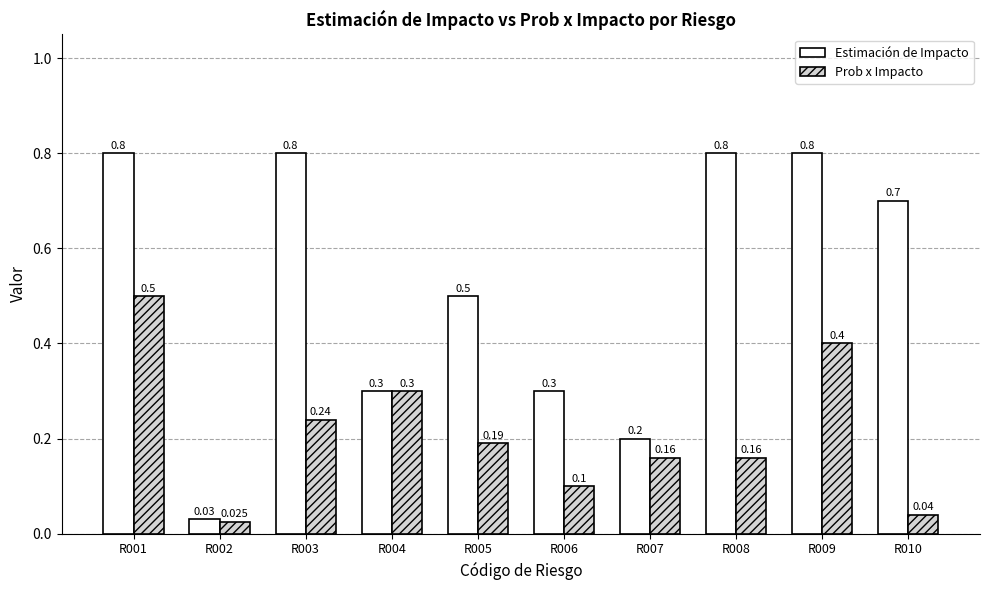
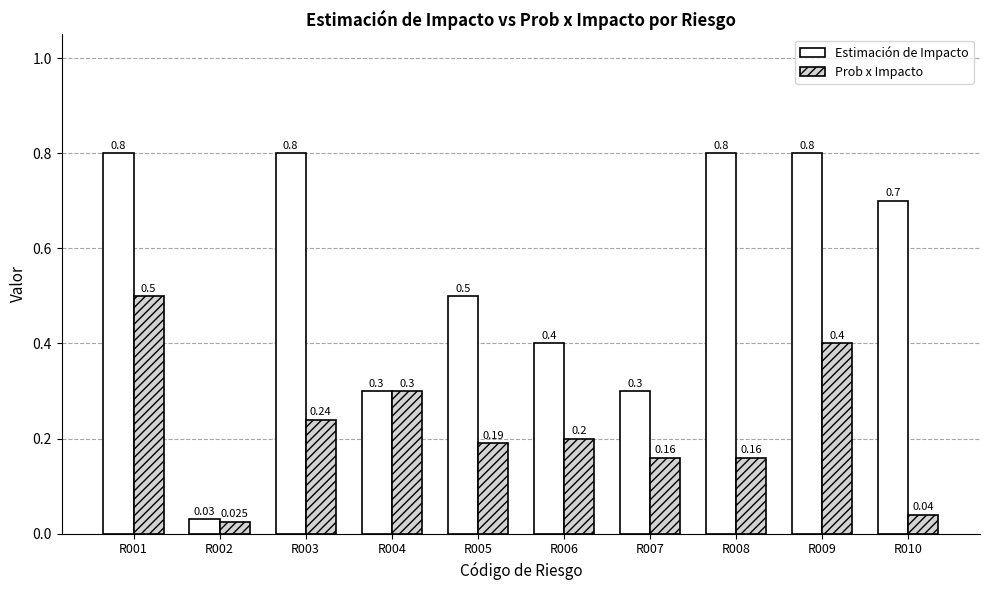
Estimación de Impacto, R006: 0.3 -> 0.4
Prob x Impacto, R006: 0.1 -> 0.2
Estimación de Impacto, R007: 0.2 -> 0.3
